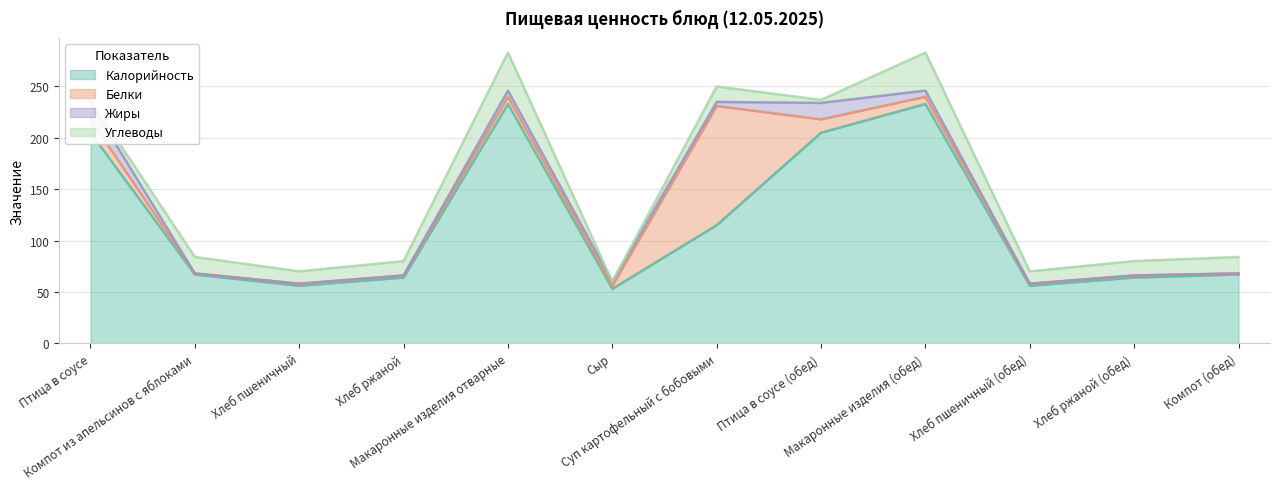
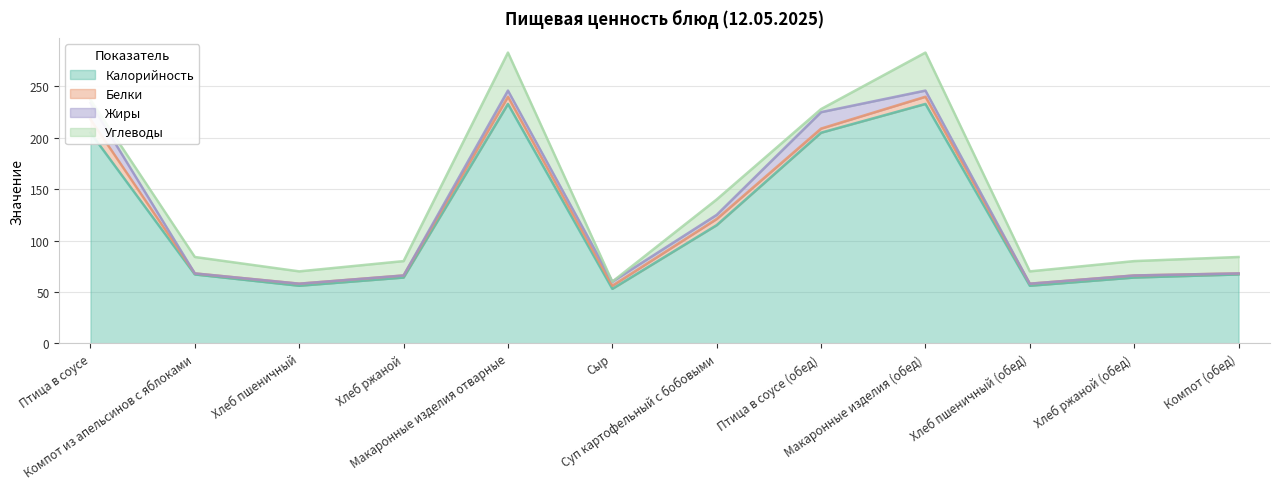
Белки, Суп картофельный с бобовыми: 116 -> 6
Белки, Птица в соусе (обед): 13 -> 4
